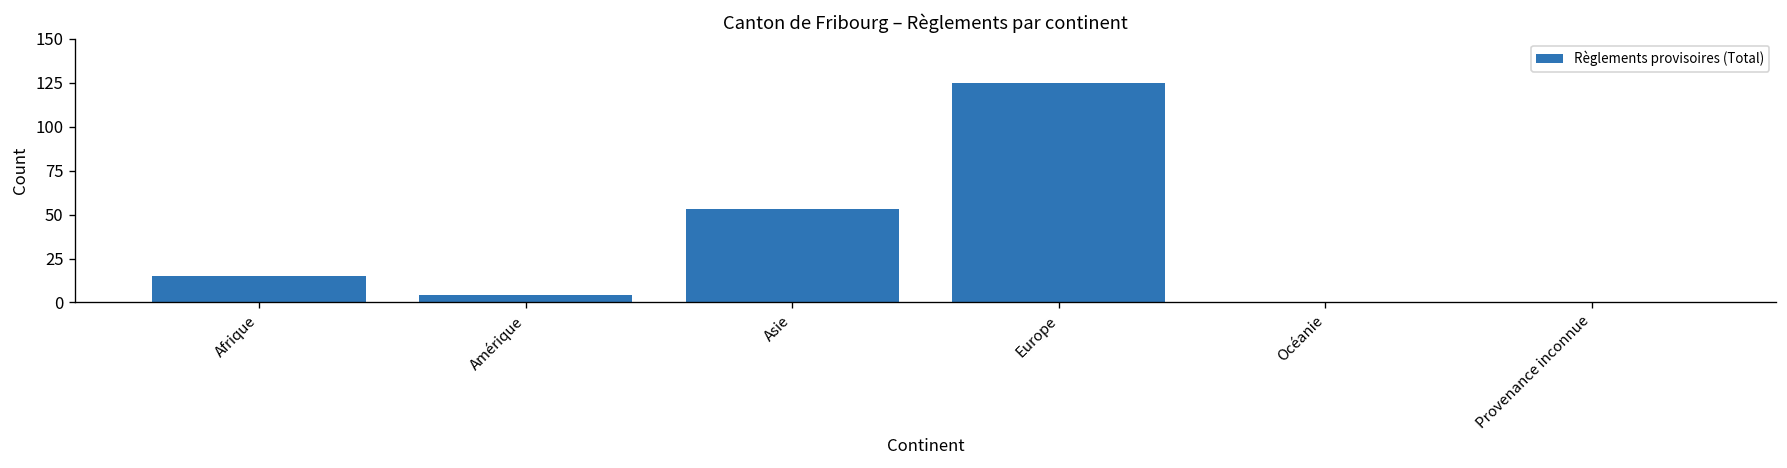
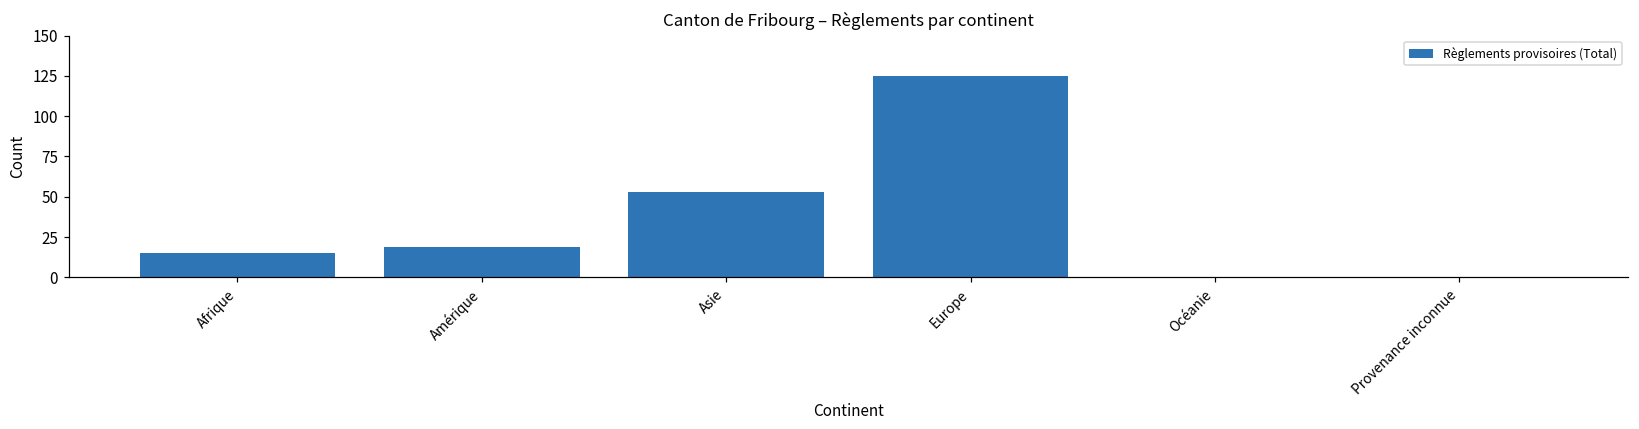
Amérique: 4 -> 19
